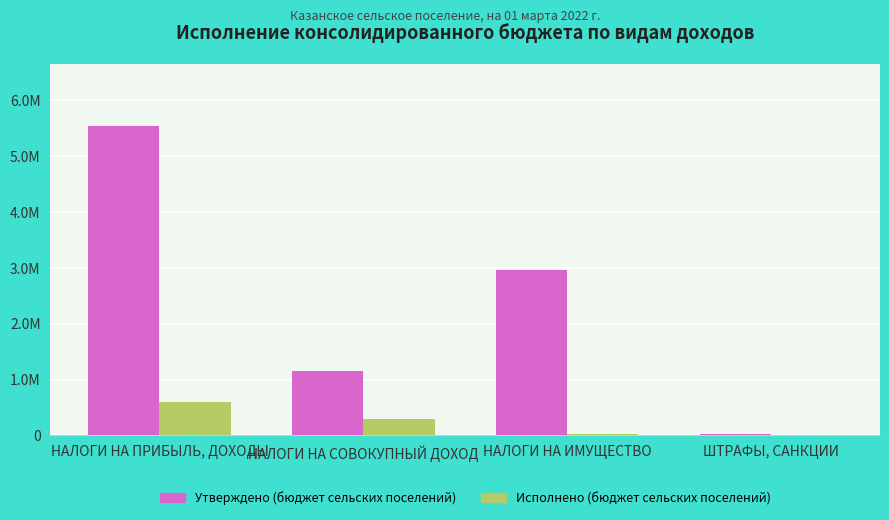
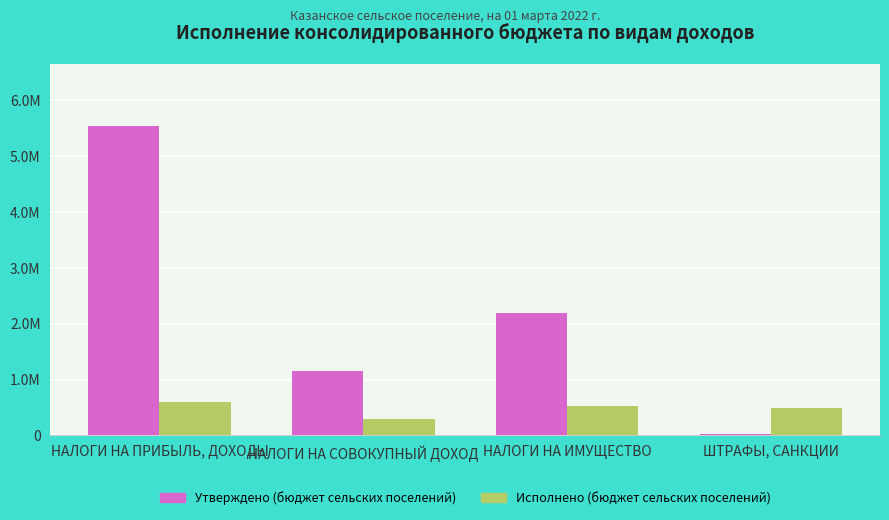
Утверждено (бюджет сельских поселений), НАЛОГИ НА ИМУЩЕСТВО: 3000000 -> 2200000
Исполнено (бюджет сельских поселений), НАЛОГИ НА ИМУЩЕСТВО: 0 -> 500000
Исполнено (бюджет сельских поселений), ШТРАФЫ, САНКЦИИ: 0 -> 500000
